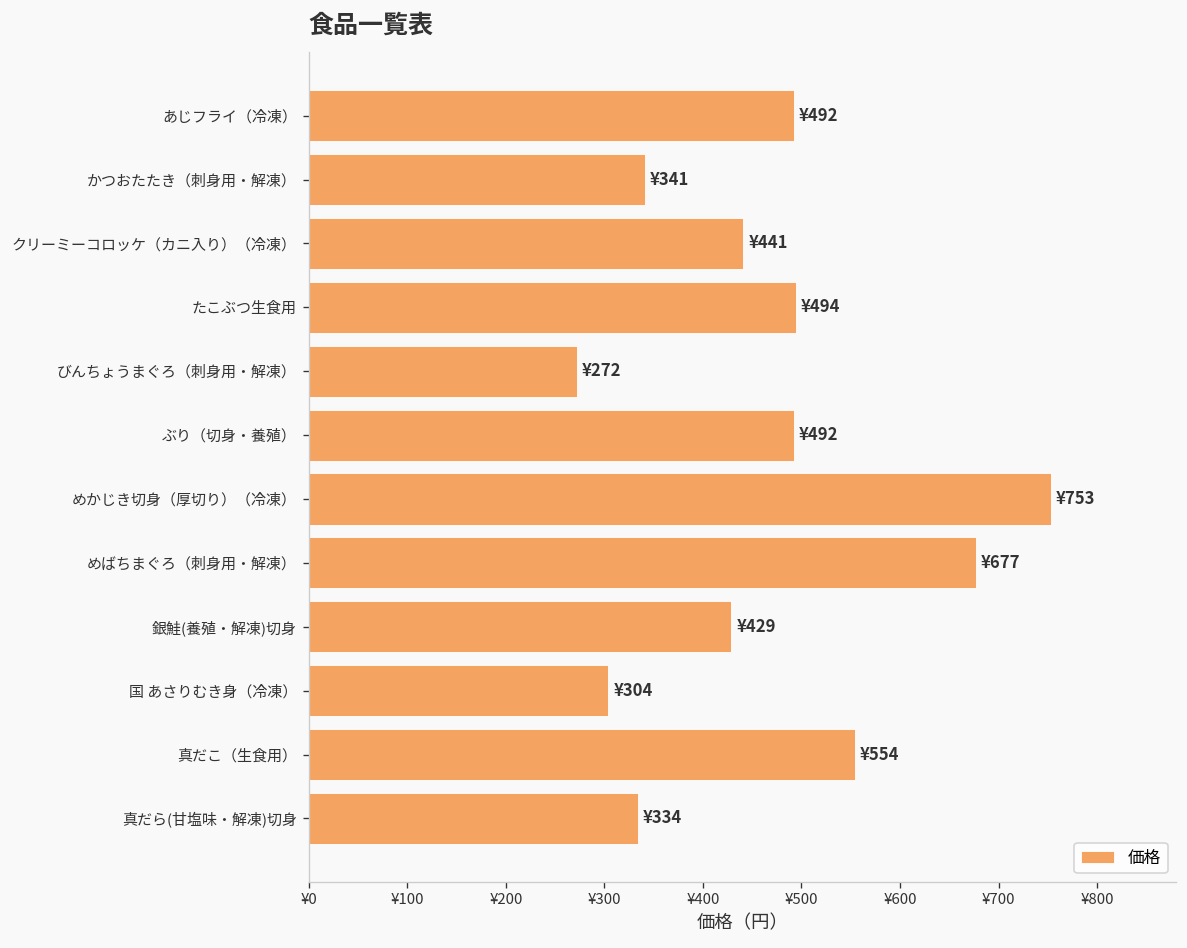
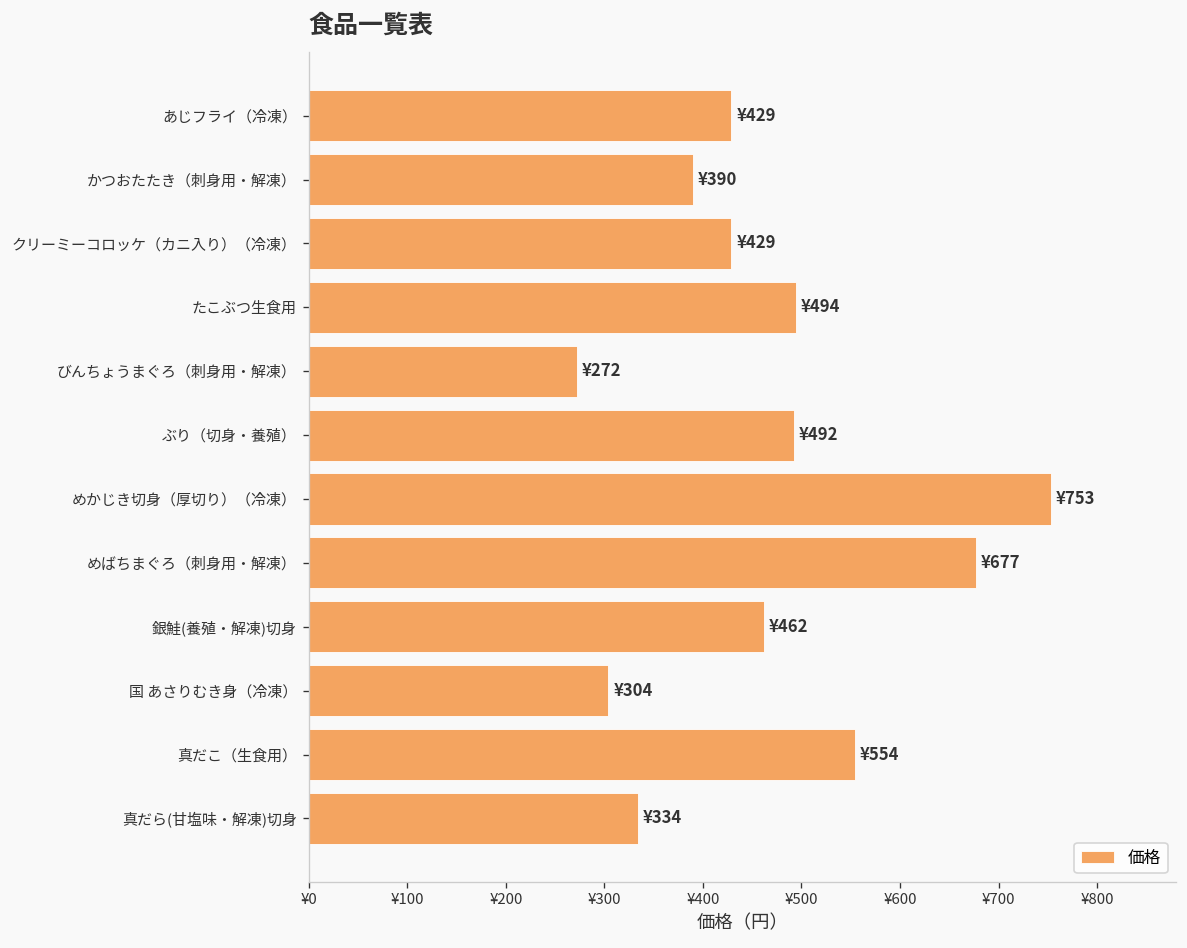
あじフライ（冷凍）: ¥492 -> ¥429
かつおたたき（刺身用・解凍）: ¥341 -> ¥390
クリーミーコロッケ（カニ入り）（冷凍）: ¥441 -> ¥429
銀鮭(養殖・解凍)切身: ¥429 -> ¥462
